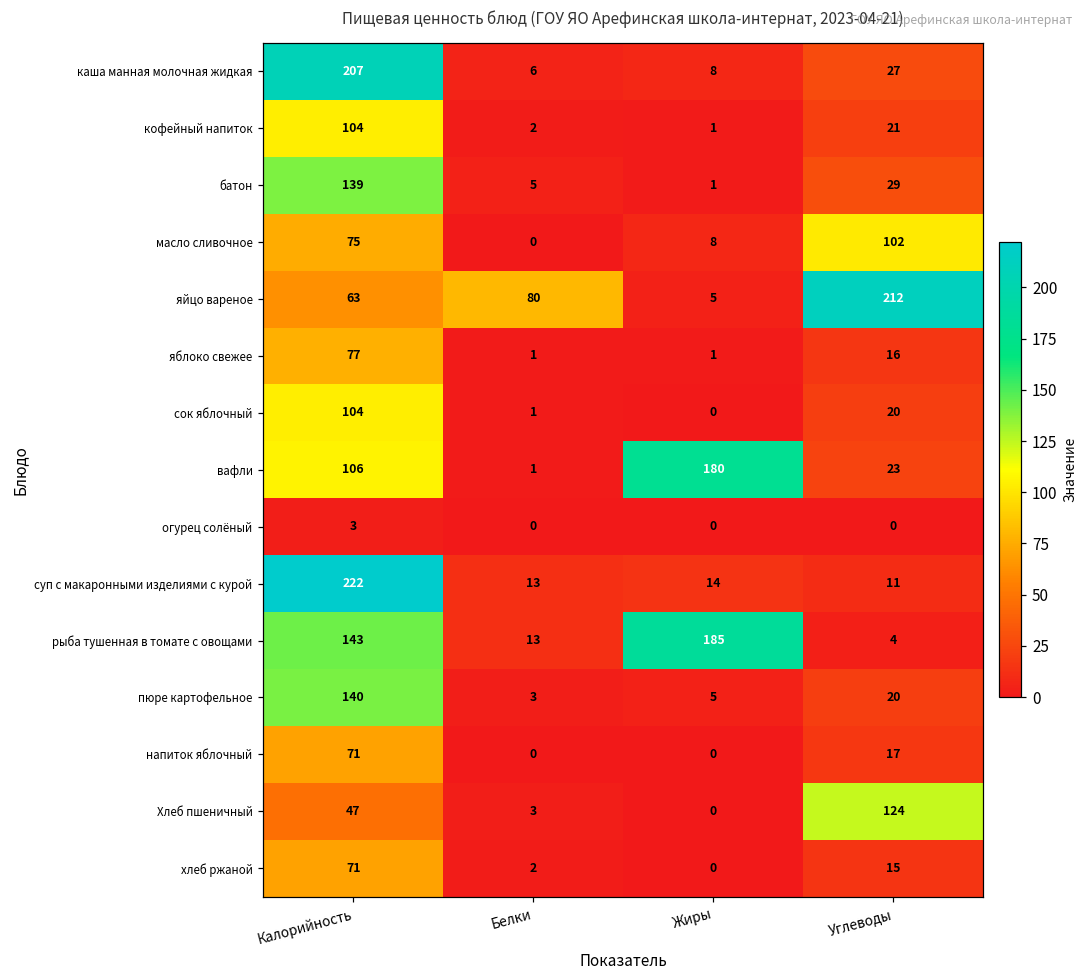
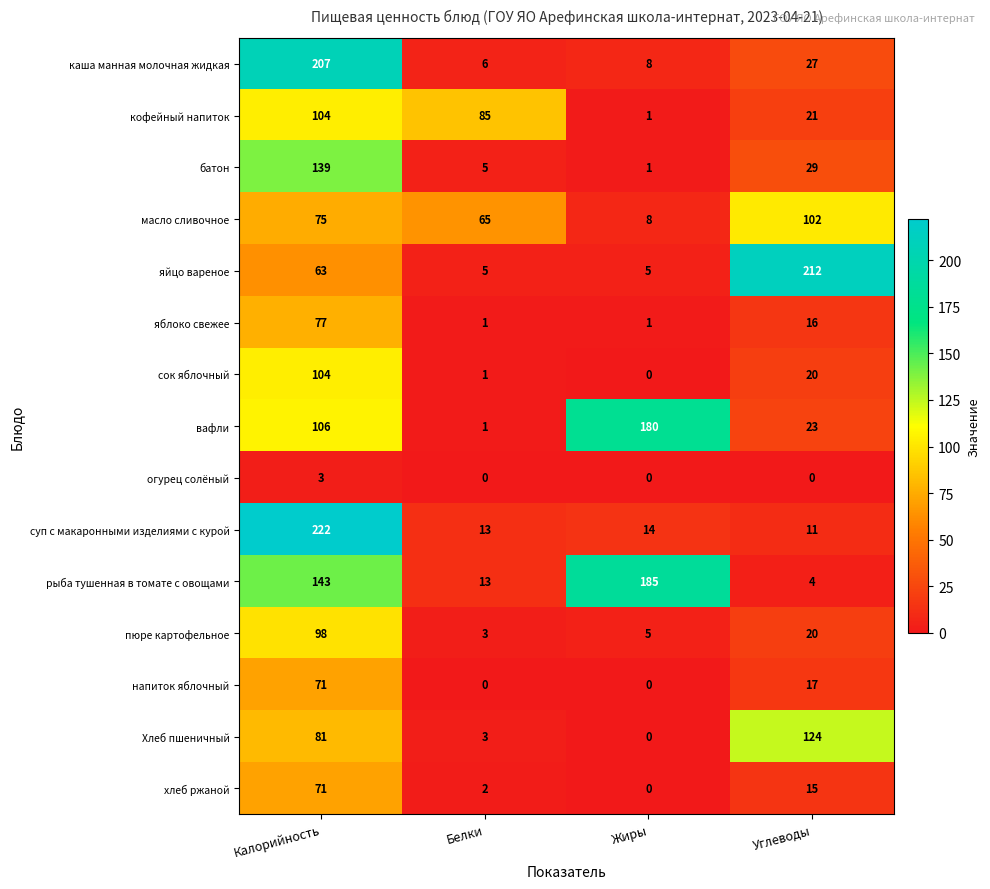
кофейный напиток, Белки: 2 -> 85
масло сливочное, Белки: 0 -> 65
яйцо вареное, Белки: 80 -> 5
пюре картофельное, Калорийность: 140 -> 98
Хлеб пшеничный, Калорийность: 47 -> 81
